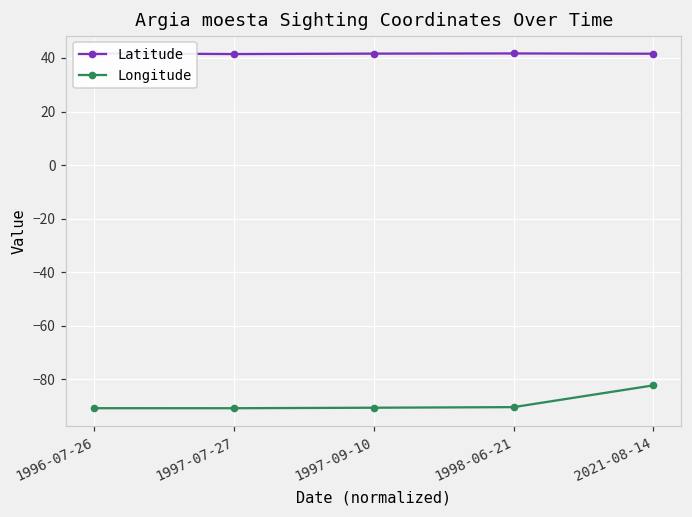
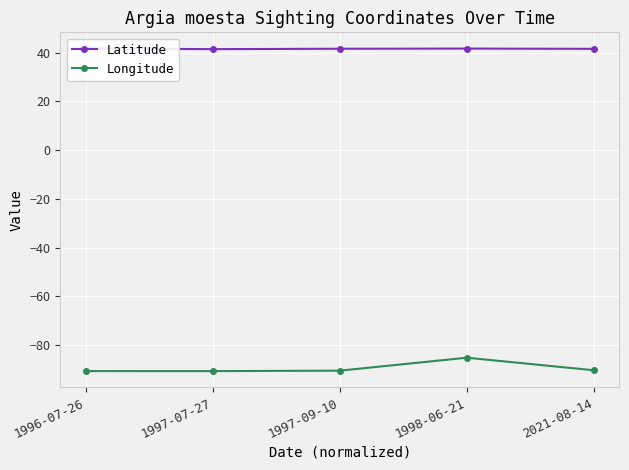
Longitude, 1998-06-21: -90 -> -85
Longitude, 2021-08-14: -82 -> -90
